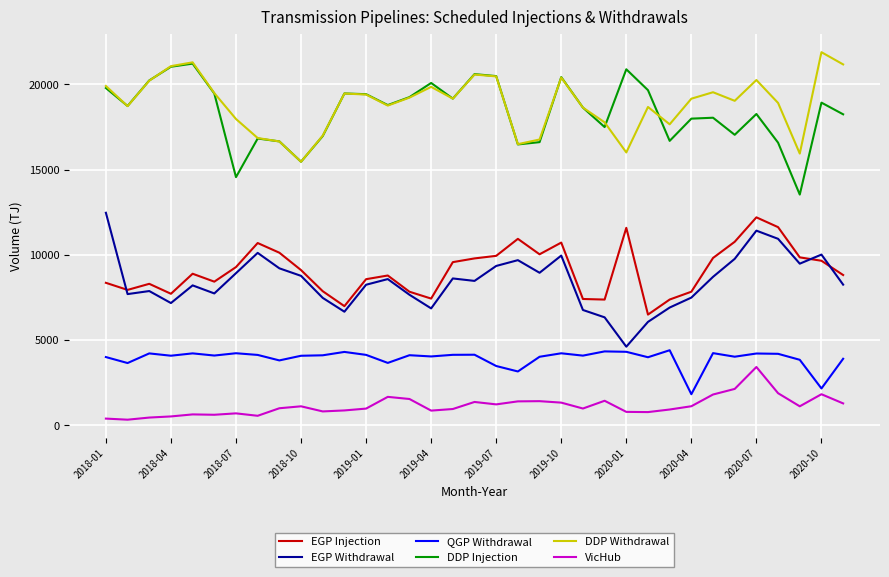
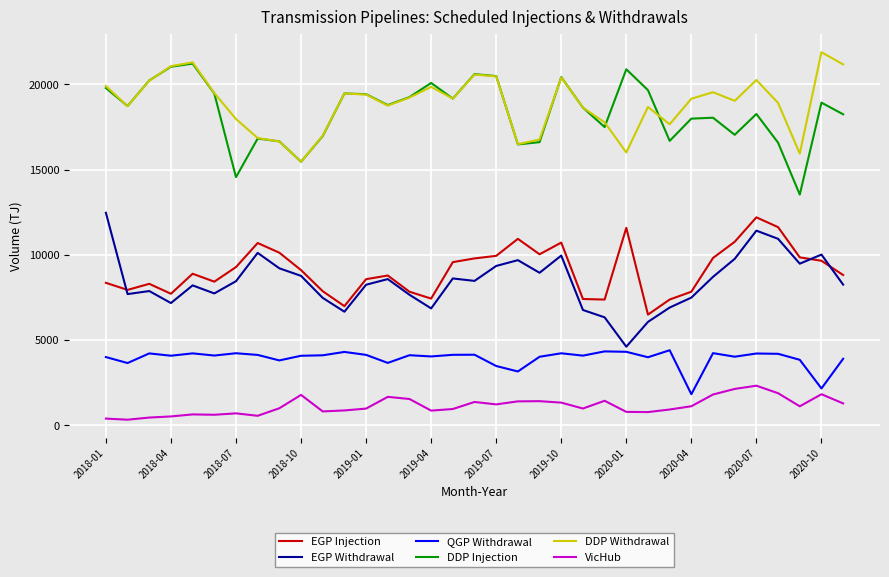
EGP Withdrawal, 2018-07: 8900 -> 8500
VicHub, 2018-10: 1100 -> 1800
VicHub, 2020-07: 3400 -> 2300
